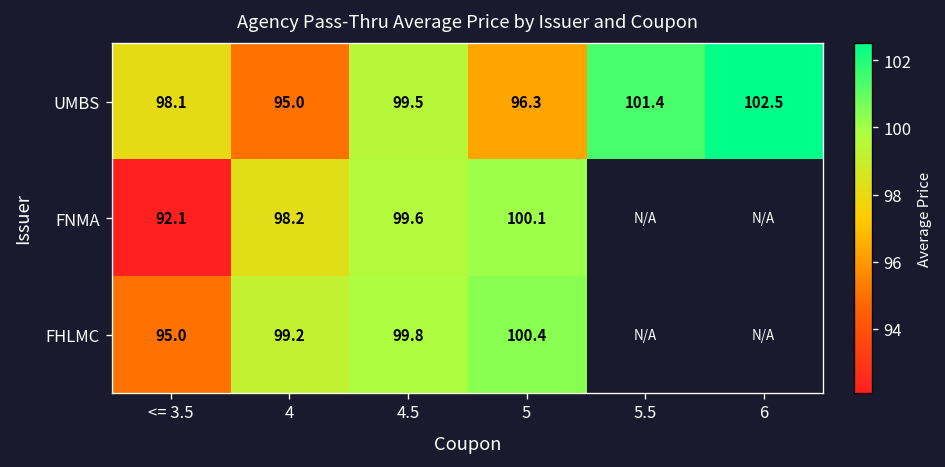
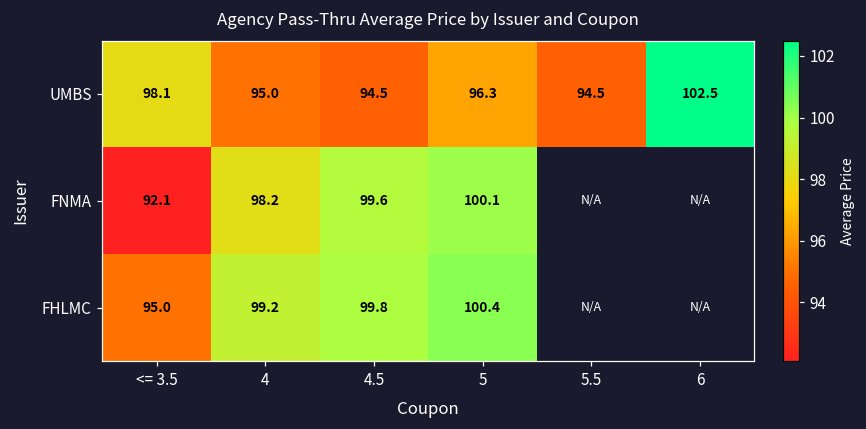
UMBS, 4.5: 99.5 -> 94.5
UMBS, 5.5: 101.4 -> 94.5
